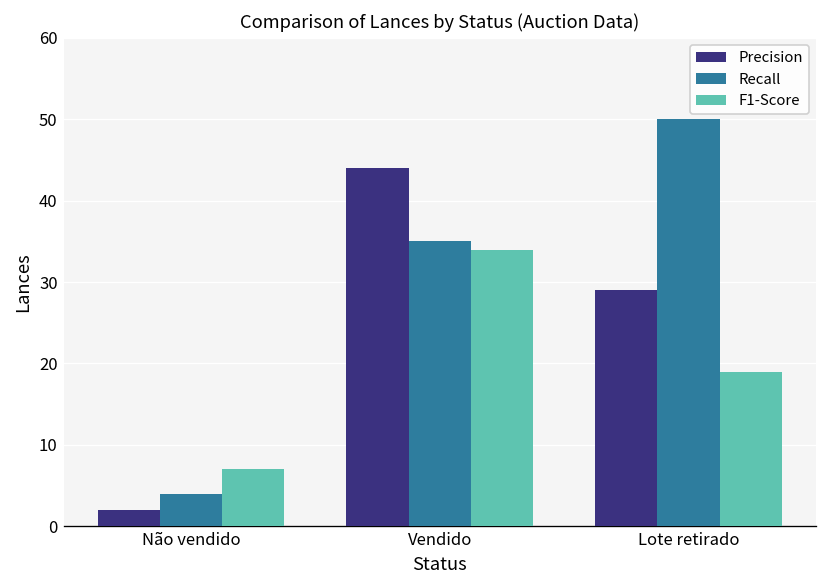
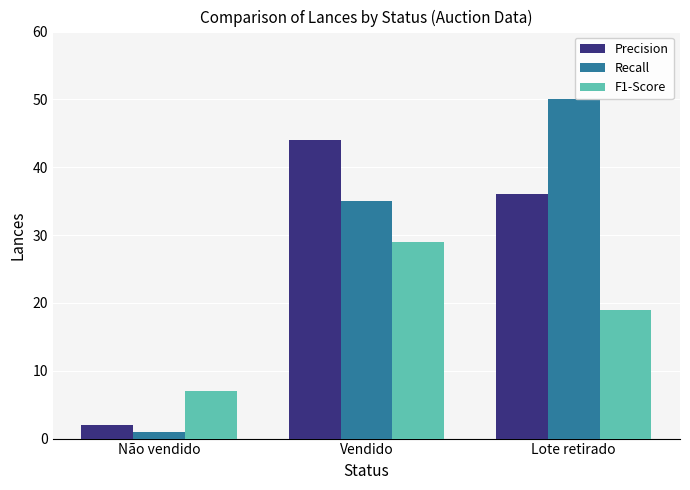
Recall, Não vendido: 4 -> 1
F1-Score, Vendido: 34 -> 29
Precision, Lote retirado: 29 -> 36
